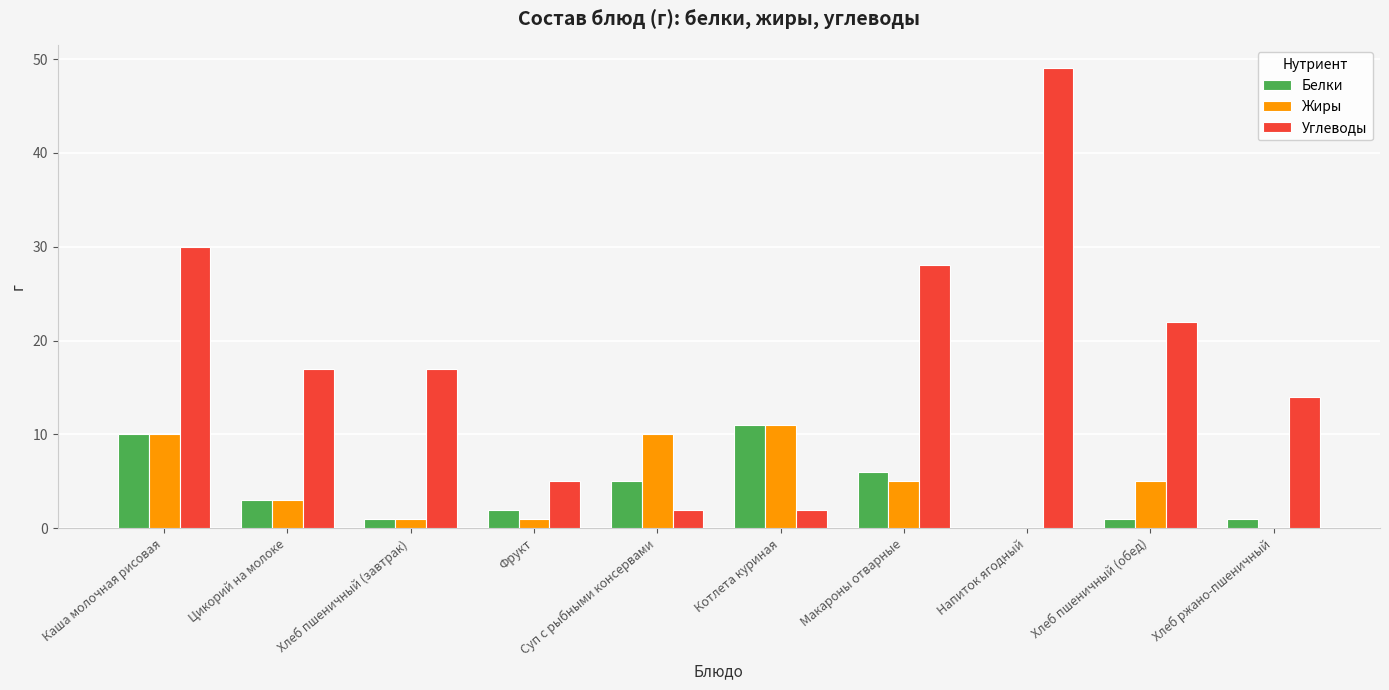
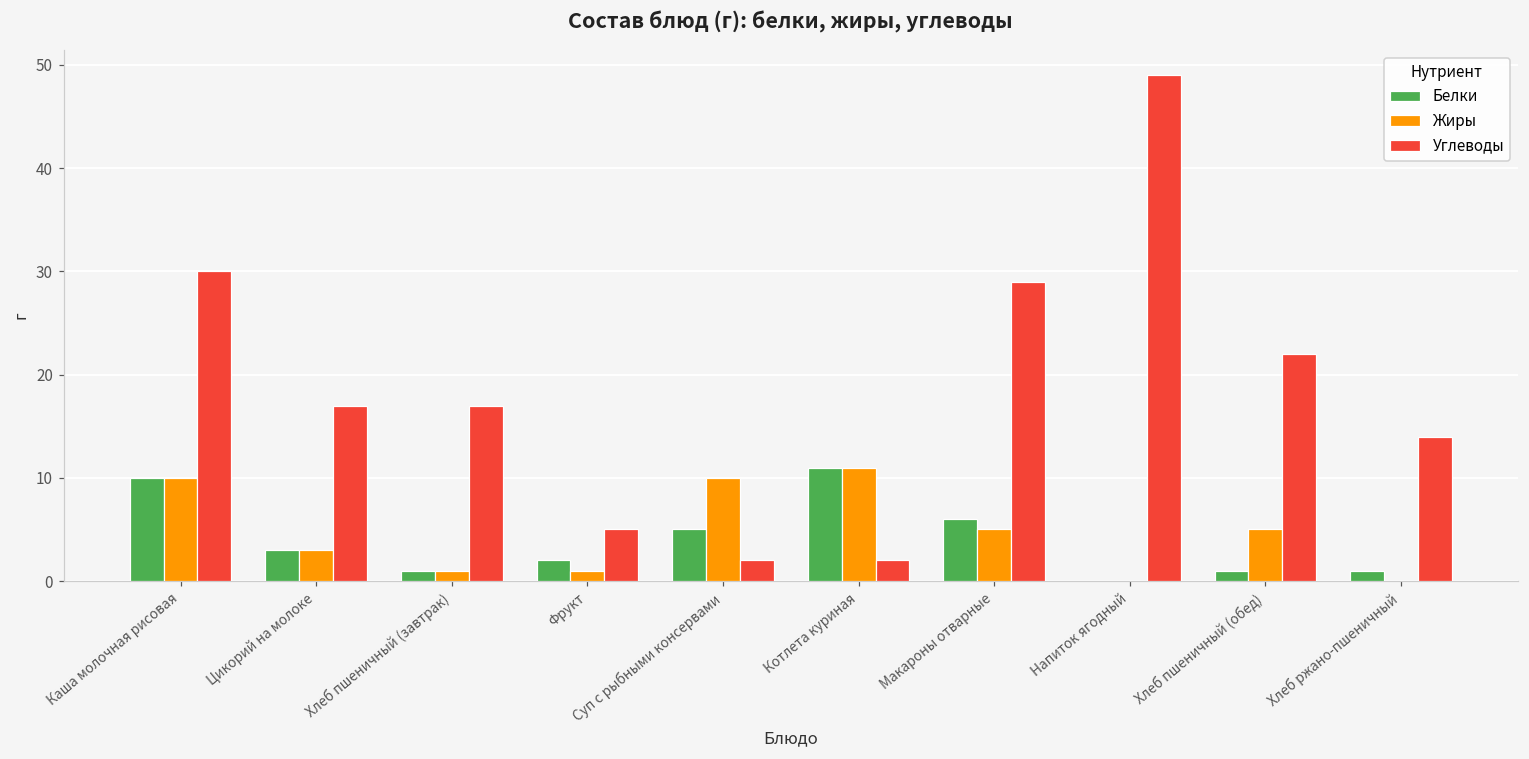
Углеводы, Макароны отварные: 28 -> 29
